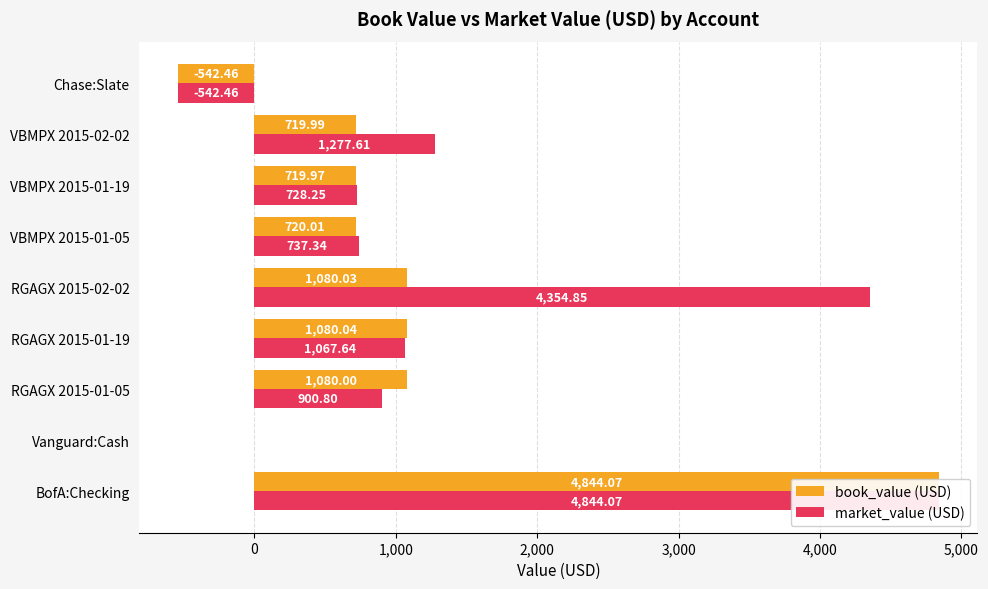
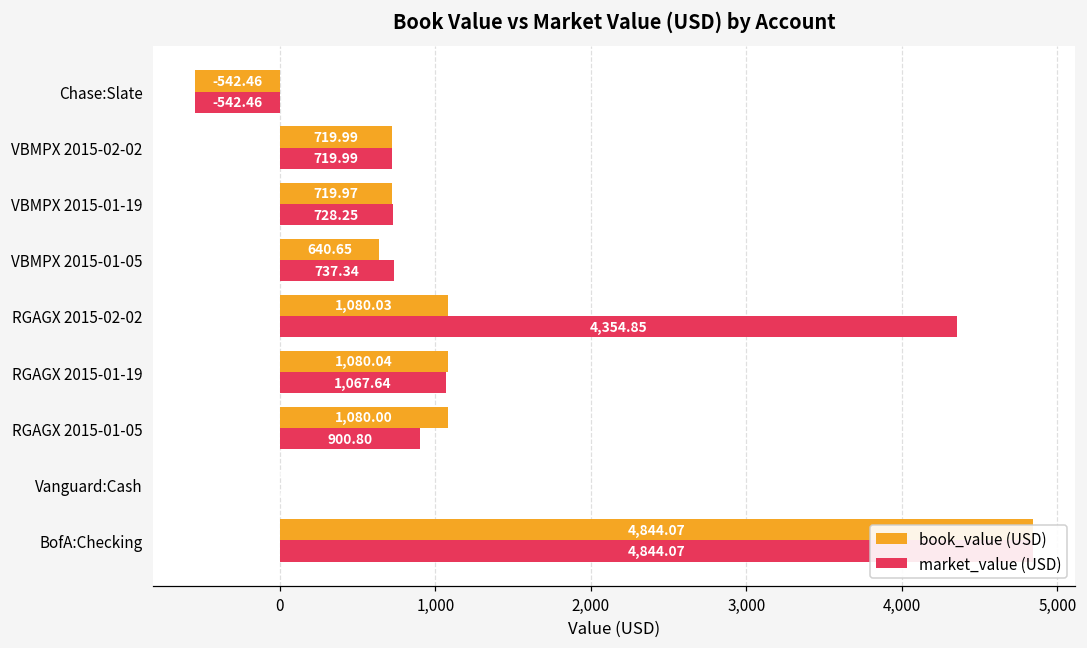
market_value (USD), VBMPX 2015-02-02: 1,277.61 -> 719.99
book_value (USD), VBMPX 2015-01-05: 720.01 -> 640.65
